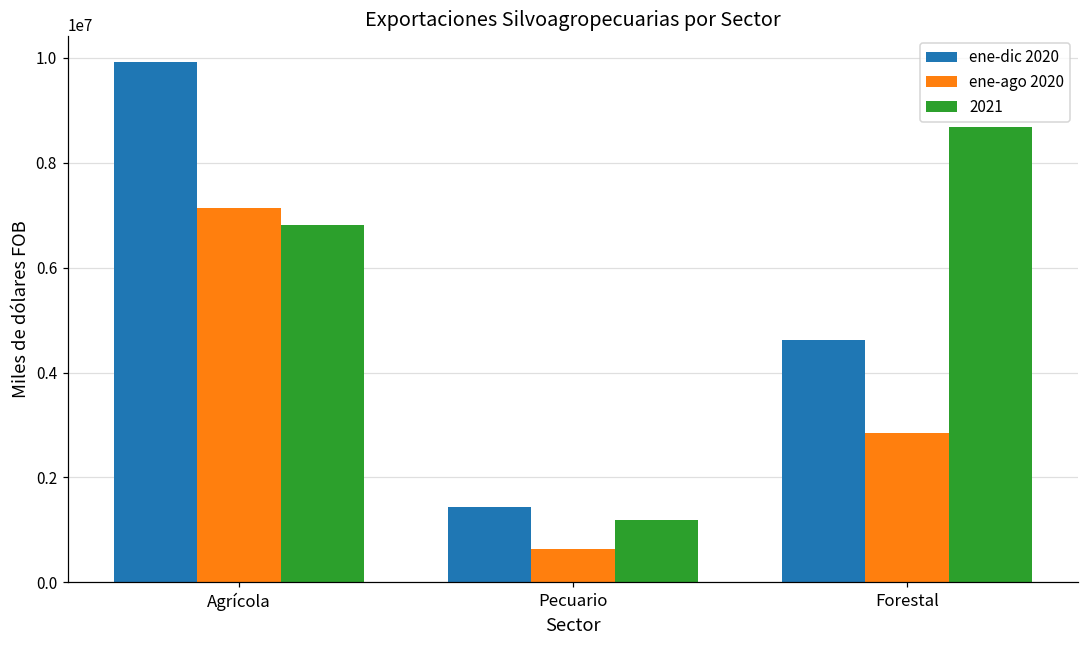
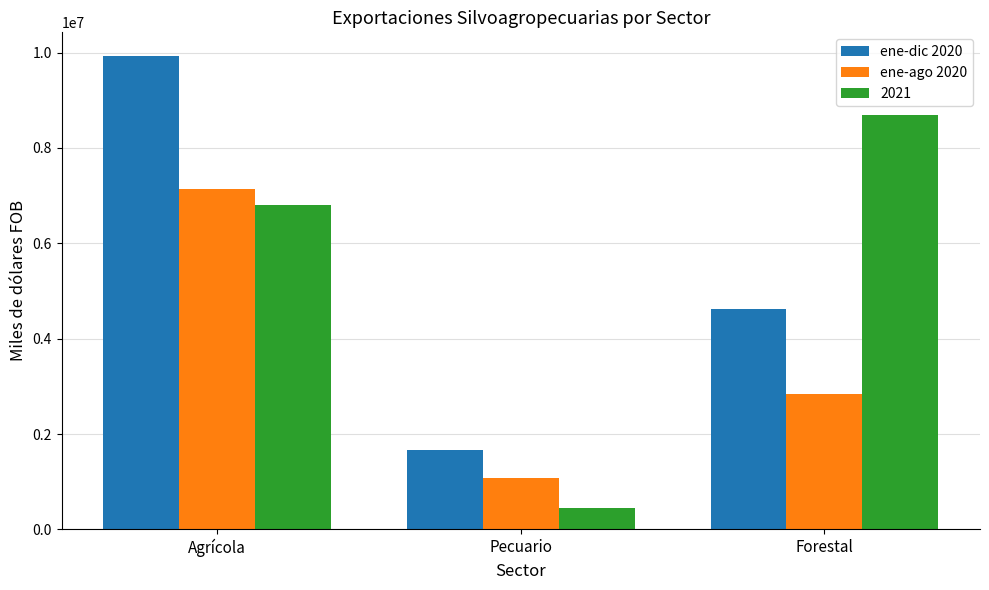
ene-dic 2020, Pecuario: 1400000 -> 1700000
ene-ago 2020, Pecuario: 600000 -> 1100000
2021, Pecuario: 1200000 -> 400000
